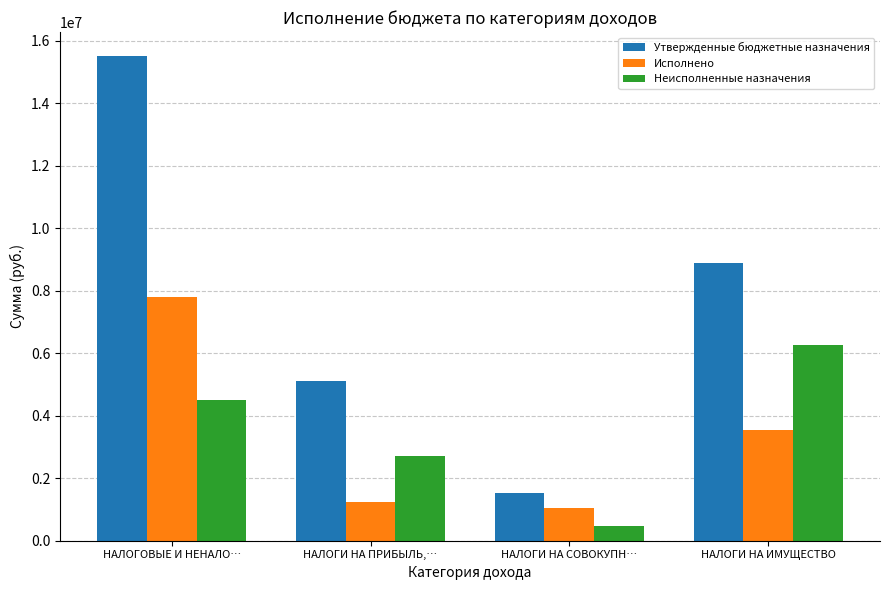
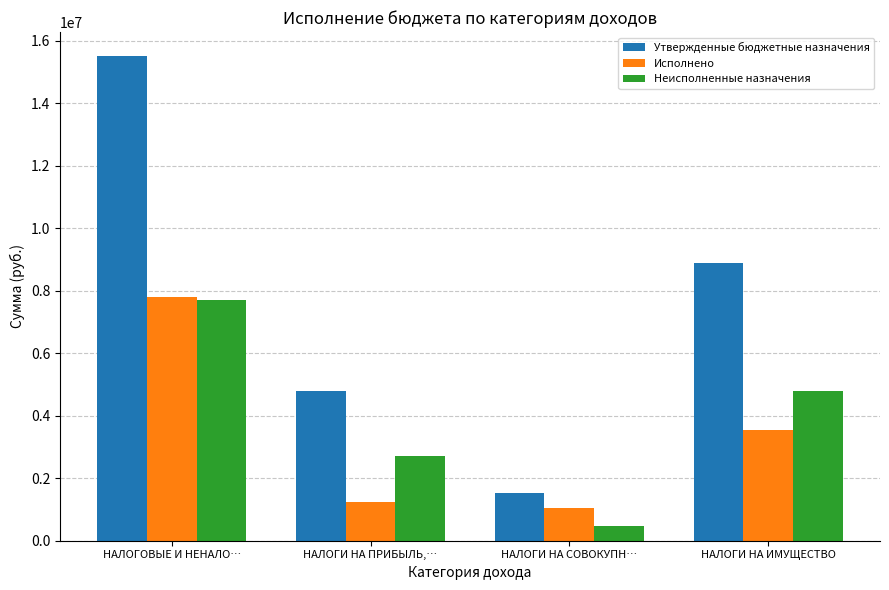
Неисполненные назначения, НАЛОГОВЫЕ И НЕНАЛО…: 4500000 -> 7700000
Утвержденные бюджетные назначения, НАЛОГИ НА ПРИБЫЛЬ,…: 5100000 -> 4800000
Неисполненные назначения, НАЛОГИ НА ИМУЩЕСТВО: 6300000 -> 4800000
